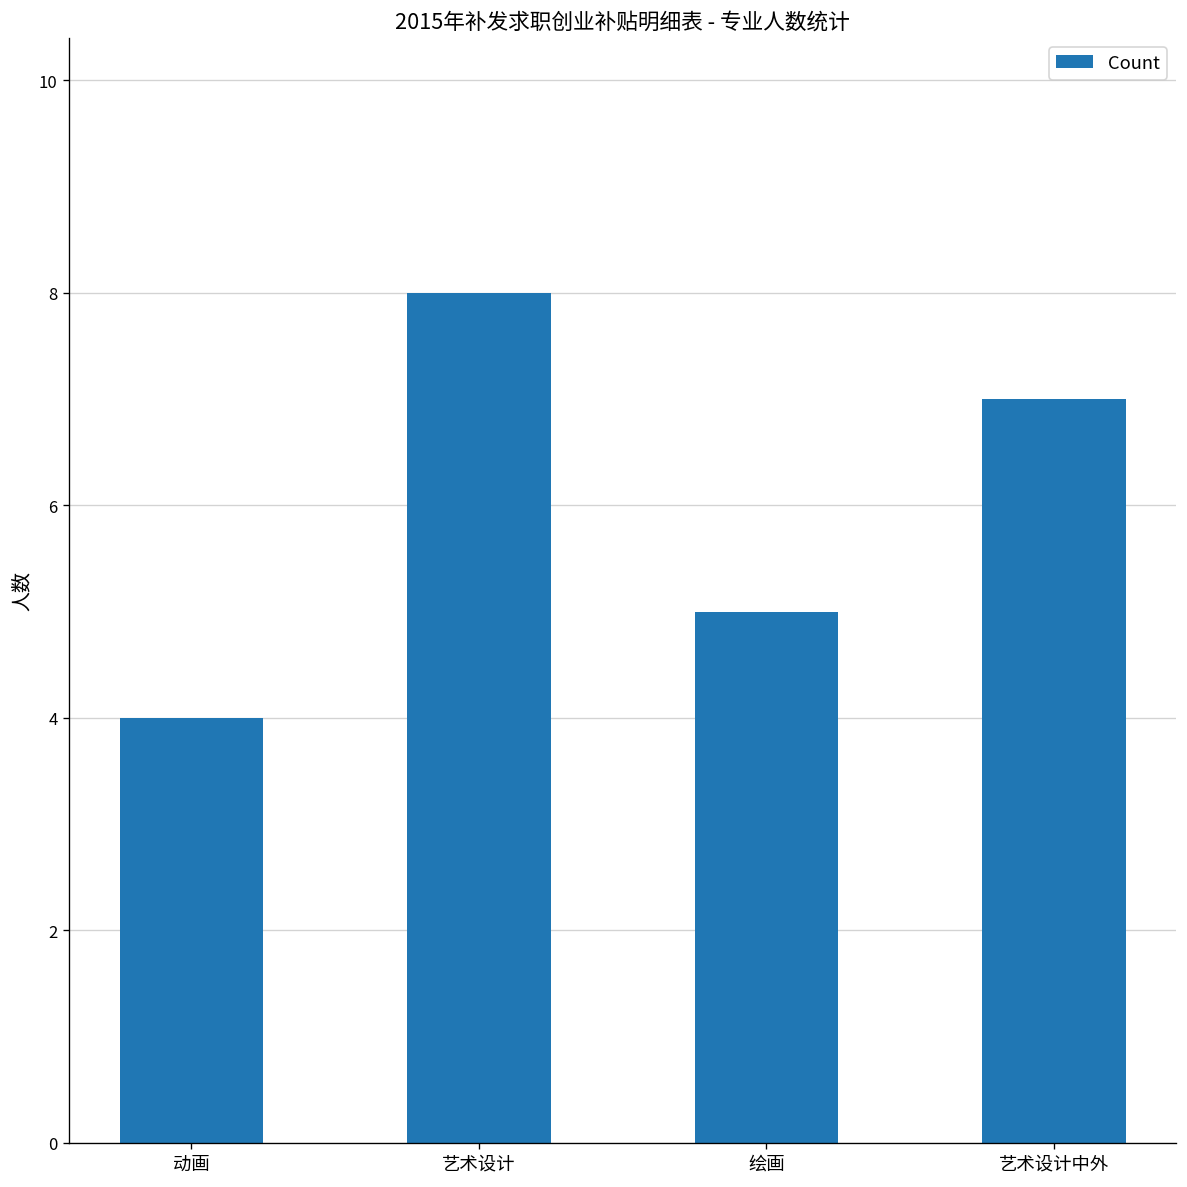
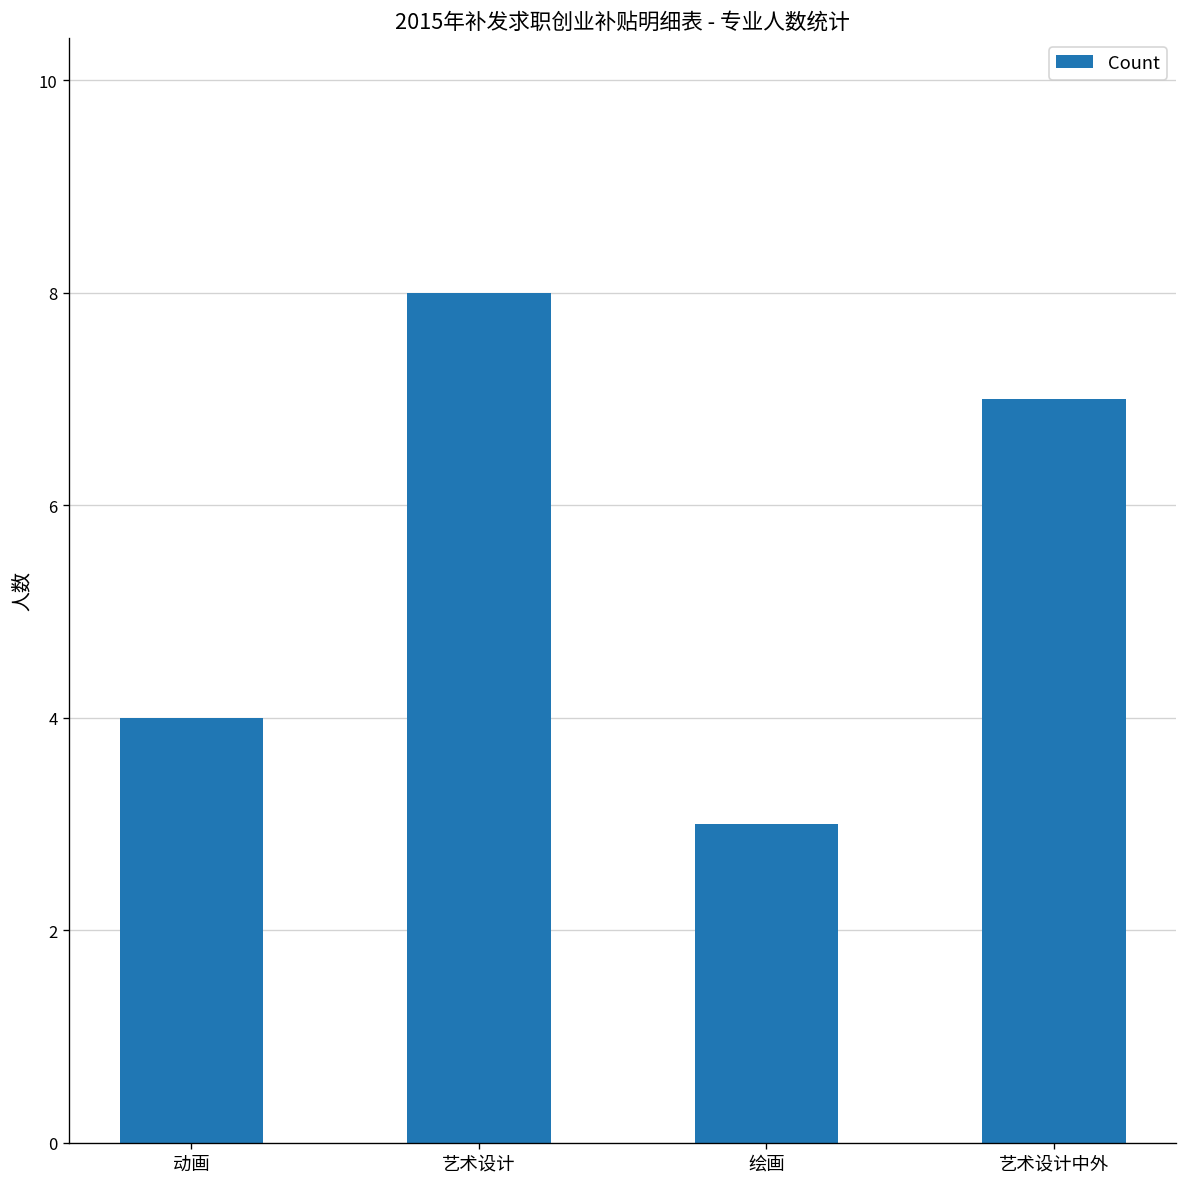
绘画: 5 -> 3
